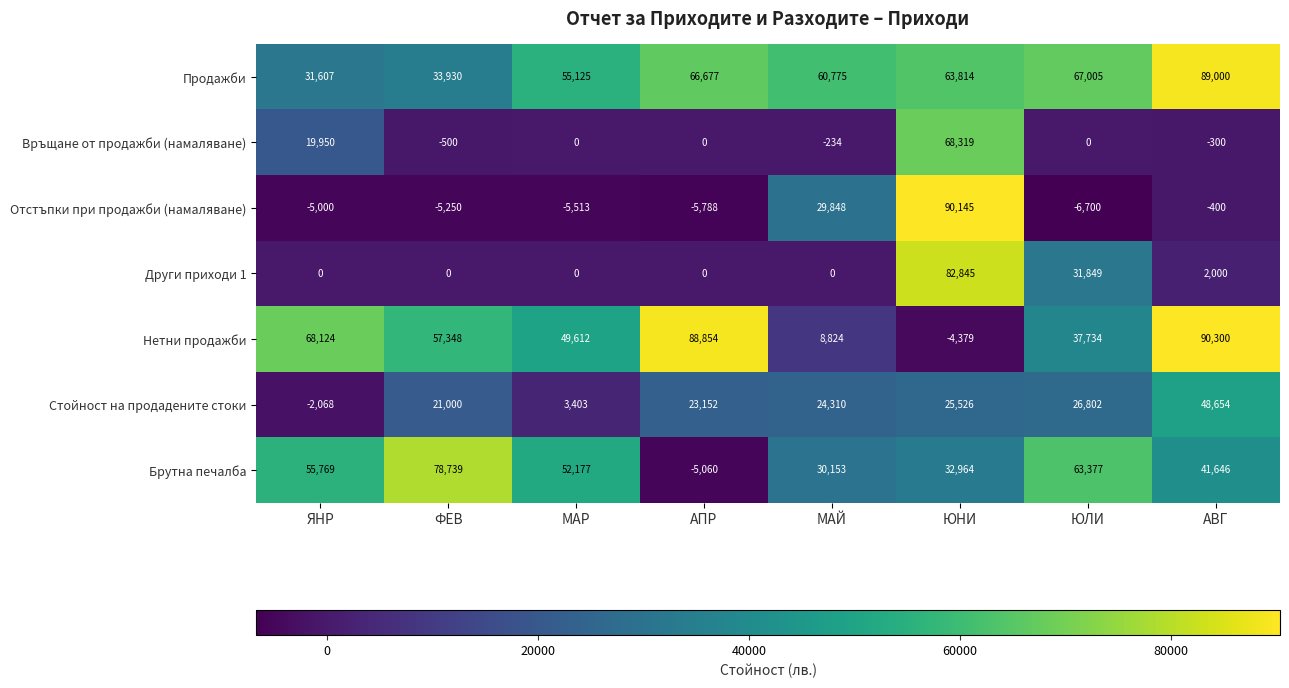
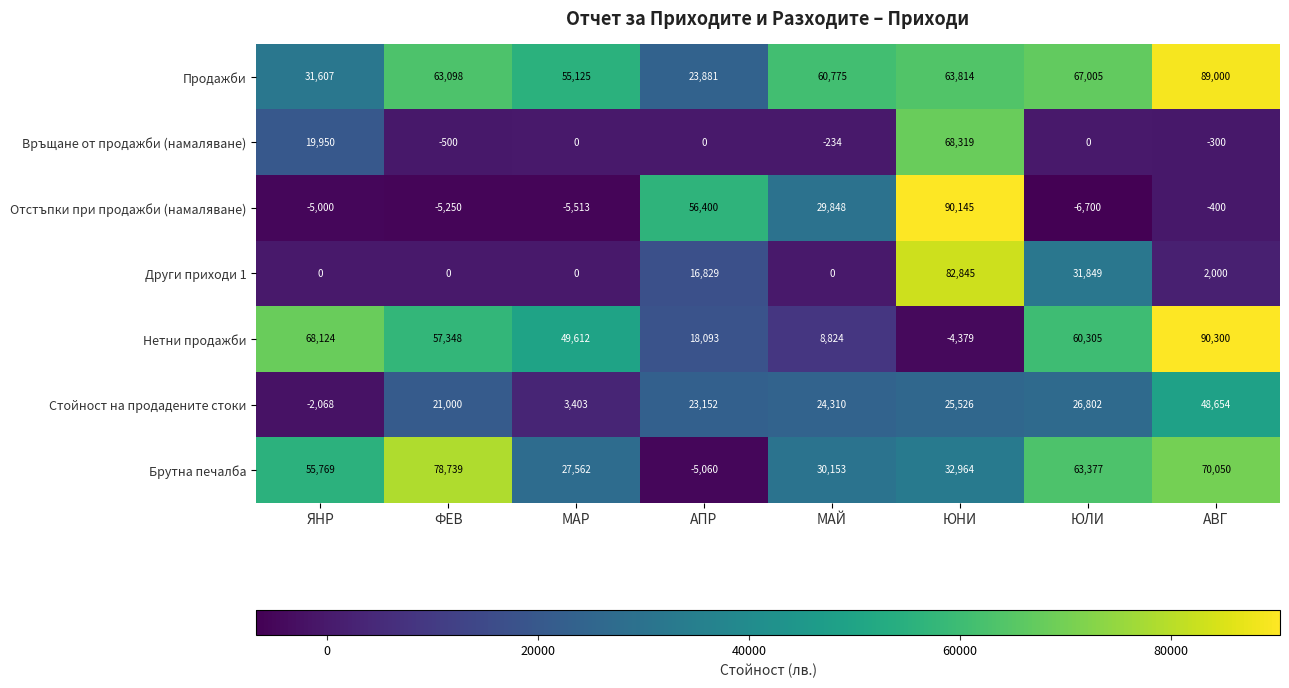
Продажби, ФЕВ: 33,930 -> 63,098
Продажби, АПР: 66,677 -> 23,881
Отстъпки при продажби (намаляване), АПР: -5,788 -> 56,400
Други приходи 1, АПР: 0 -> 16,829
Нетни продажби, АПР: 88,854 -> 18,093
Нетни продажби, ЮЛИ: 37,734 -> 60,305
Брутна печалба, МАР: 52,177 -> 27,562
Брутна печалба, АВГ: 41,646 -> 70,050
